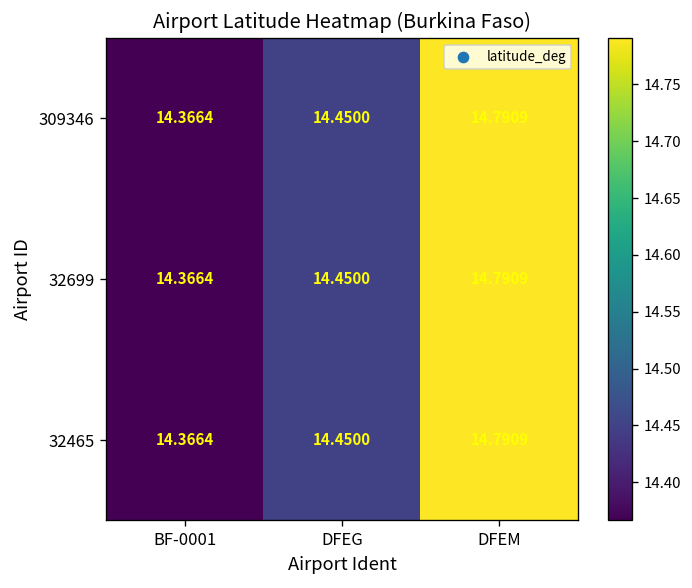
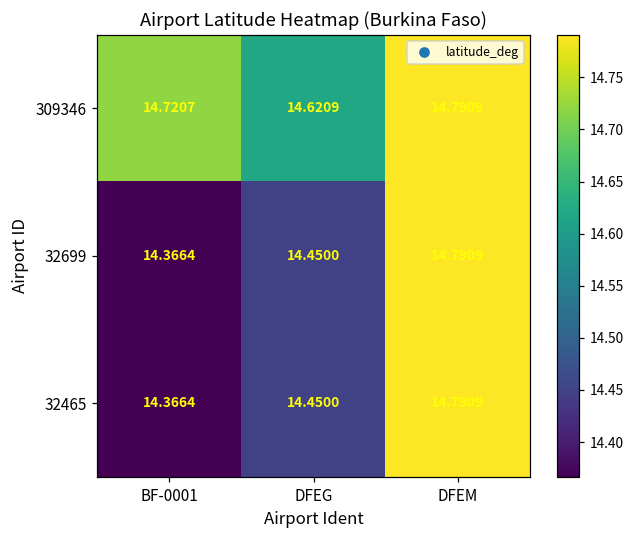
309346, BF-0001: 14.3664 -> 14.7207
309346, DFEG: 14.4500 -> 14.6209
